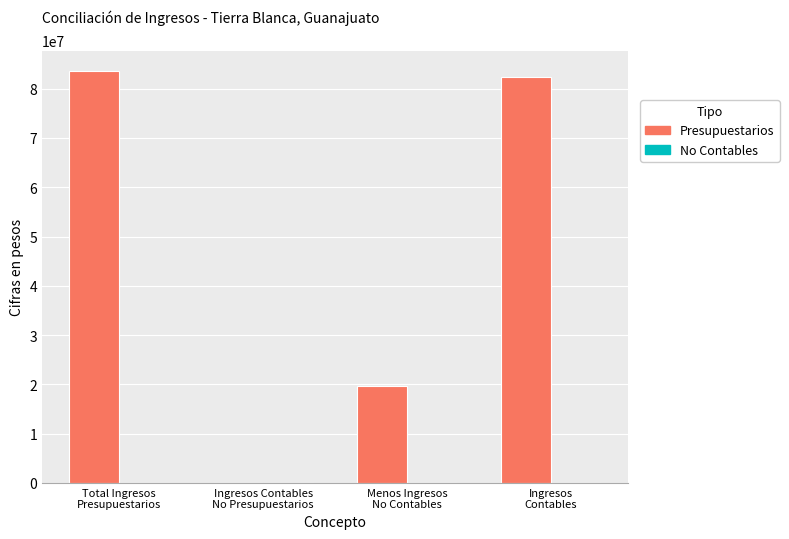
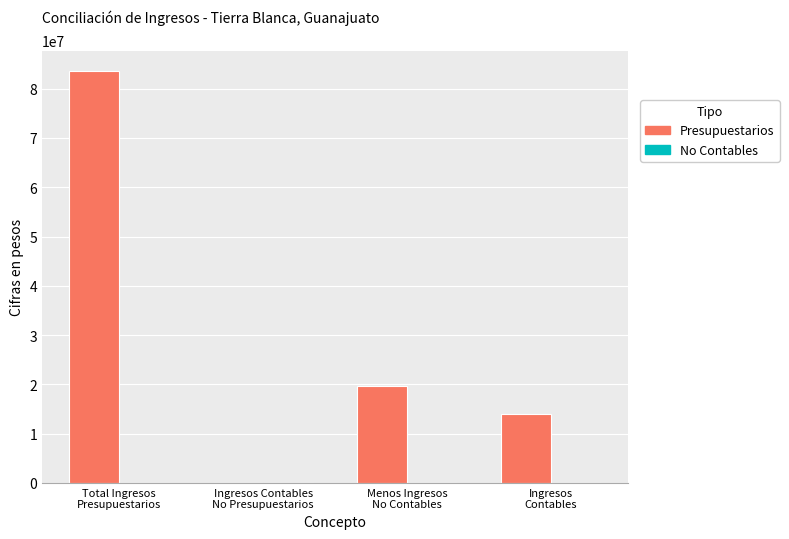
Presupuestarios, Ingresos Contables: 82000000 -> 14000000
